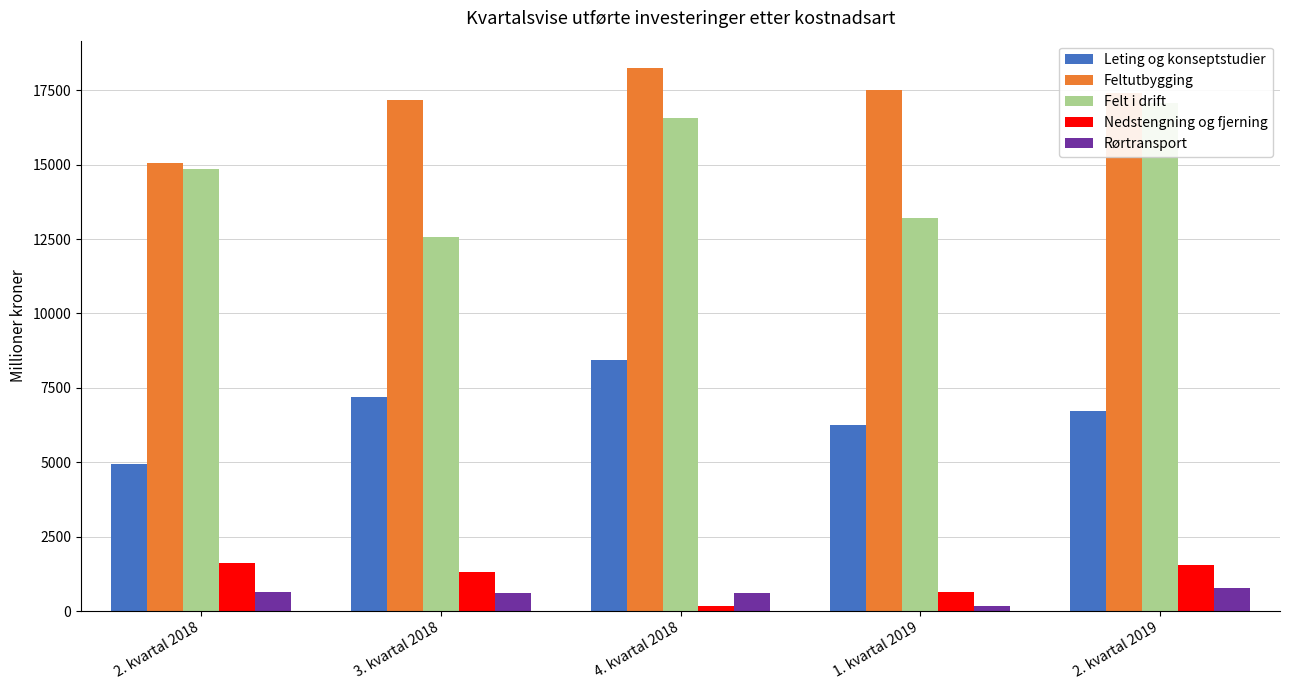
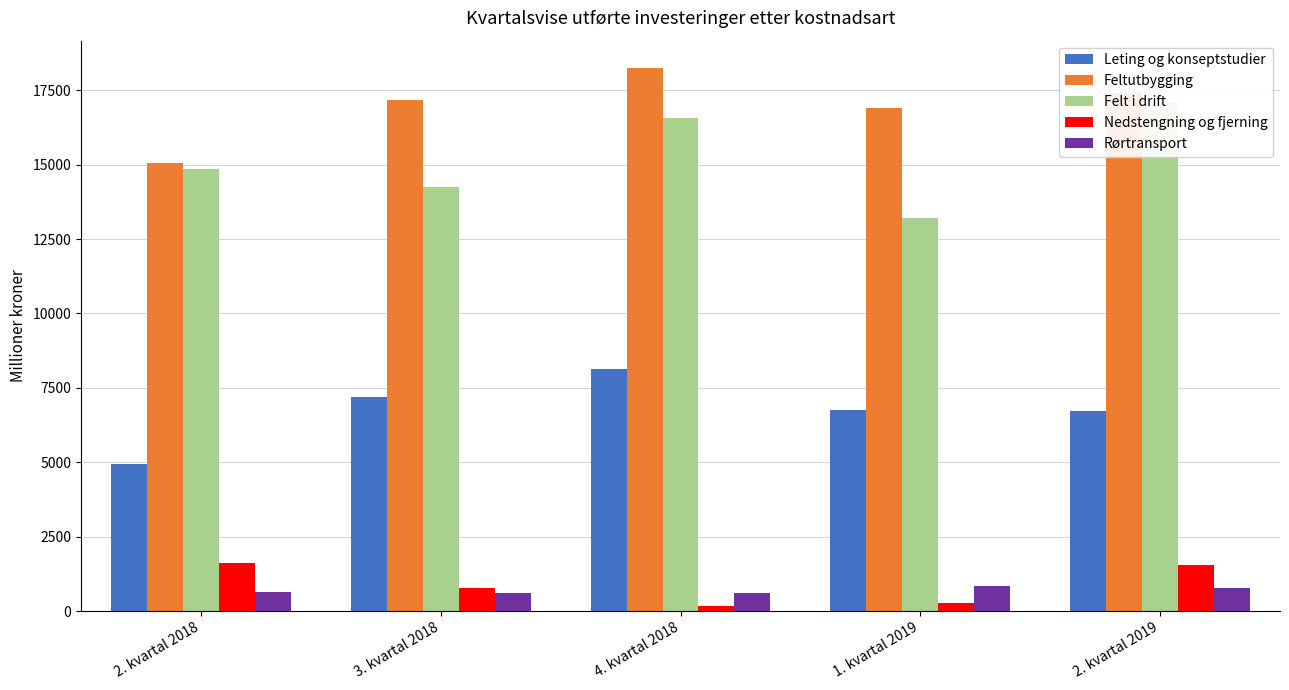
Felt i drift, 3. kvartal 2018: 12600 -> 14300
Nedstengning og fjerning, 3. kvartal 2018: 1300 -> 800
Leting og konseptstudier, 4. kvartal 2018: 8400 -> 8200
Leting og konseptstudier, 1. kvartal 2019: 6300 -> 6800
Feltutbygging, 1. kvartal 2019: 17500 -> 16900
Nedstengning og fjerning, 1. kvartal 2019: 600 -> 300
Rørtransport, 1. kvartal 2019: 200 -> 800
